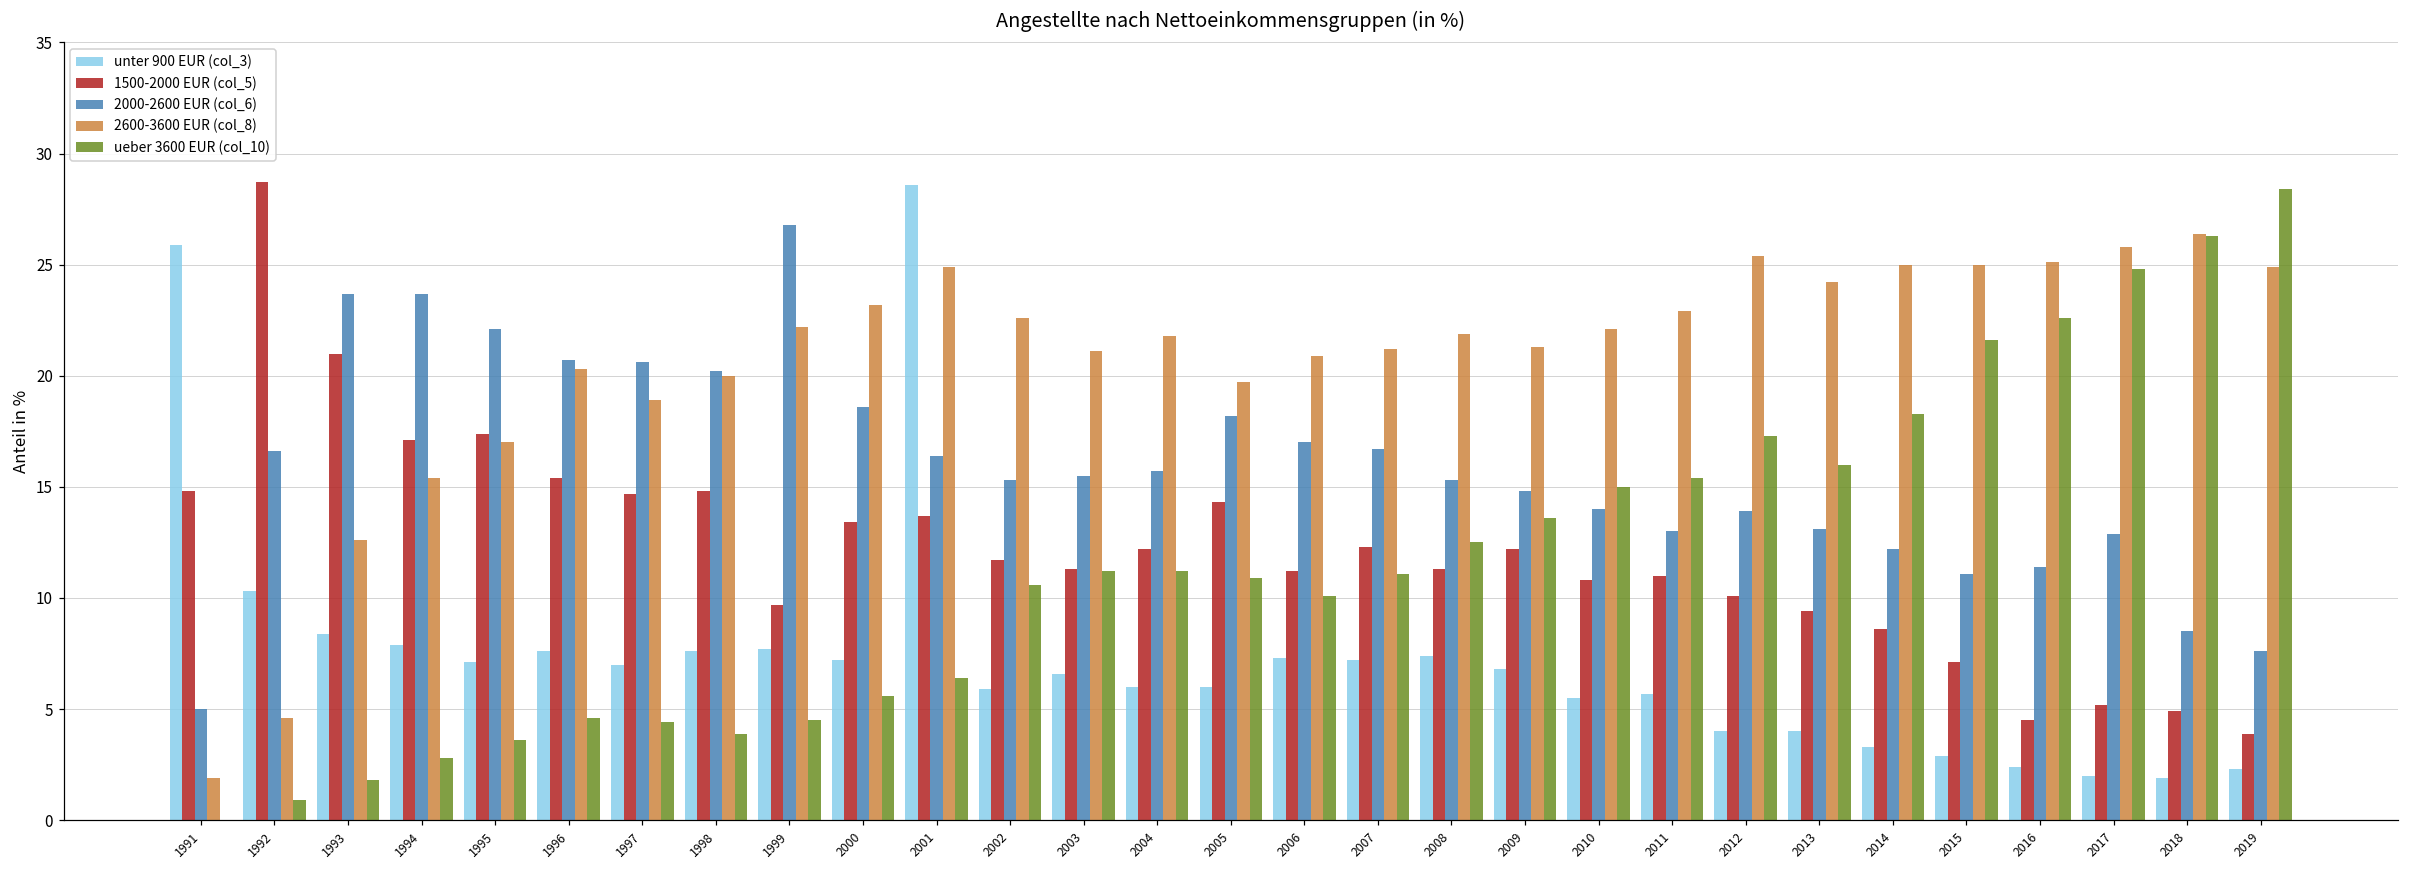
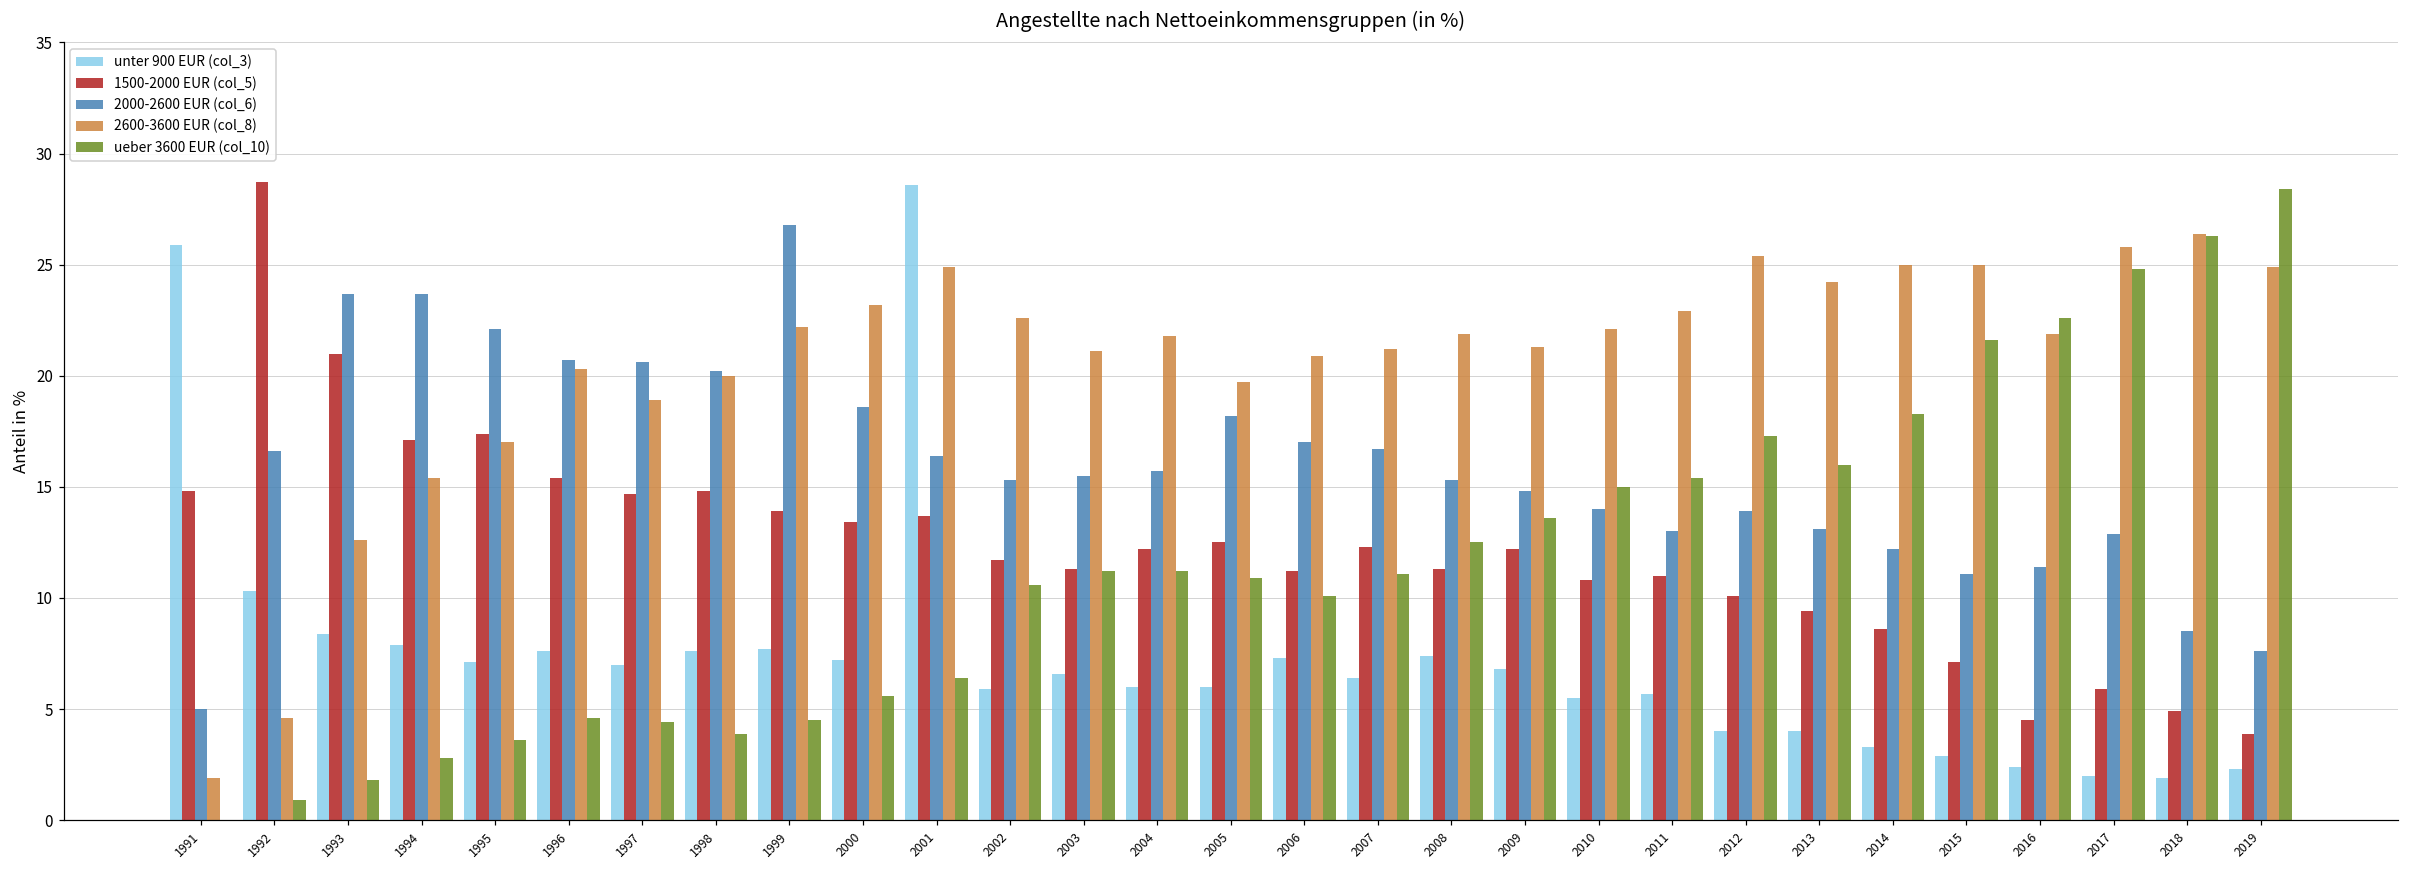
1500-2000 EUR (col_5), 1999: 9.7 -> 13.9
1500-2000 EUR (col_5), 2005: 14.3 -> 12.5
unter 900 EUR (col_3), 2007: 7.2 -> 6.4
2600-3600 EUR (col_8), 2016: 25.1 -> 21.9
1500-2000 EUR (col_5), 2017: 5.2 -> 5.9
